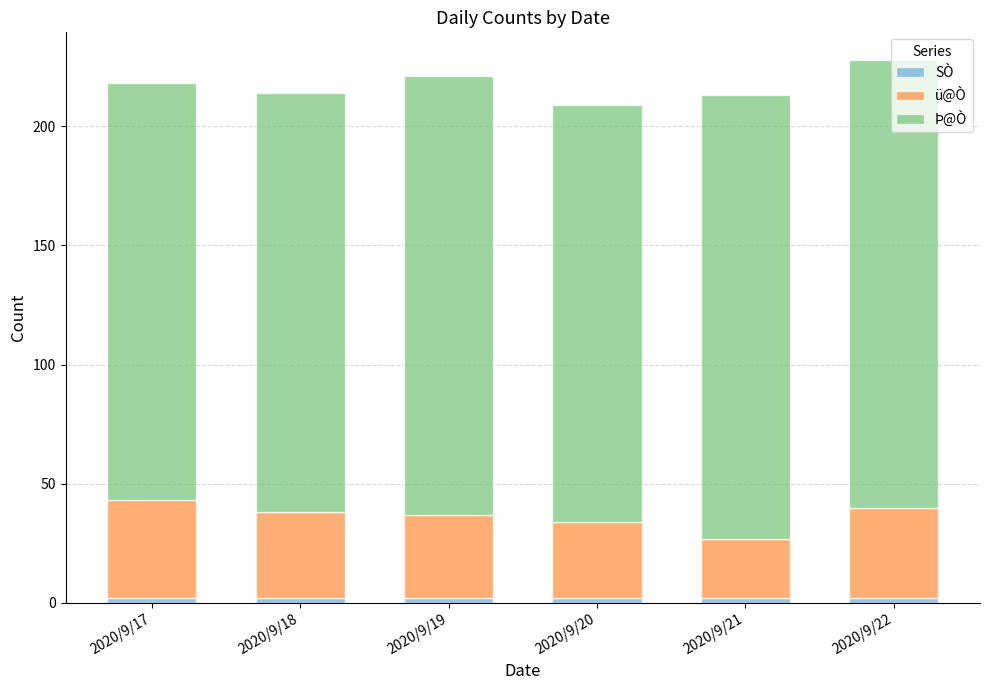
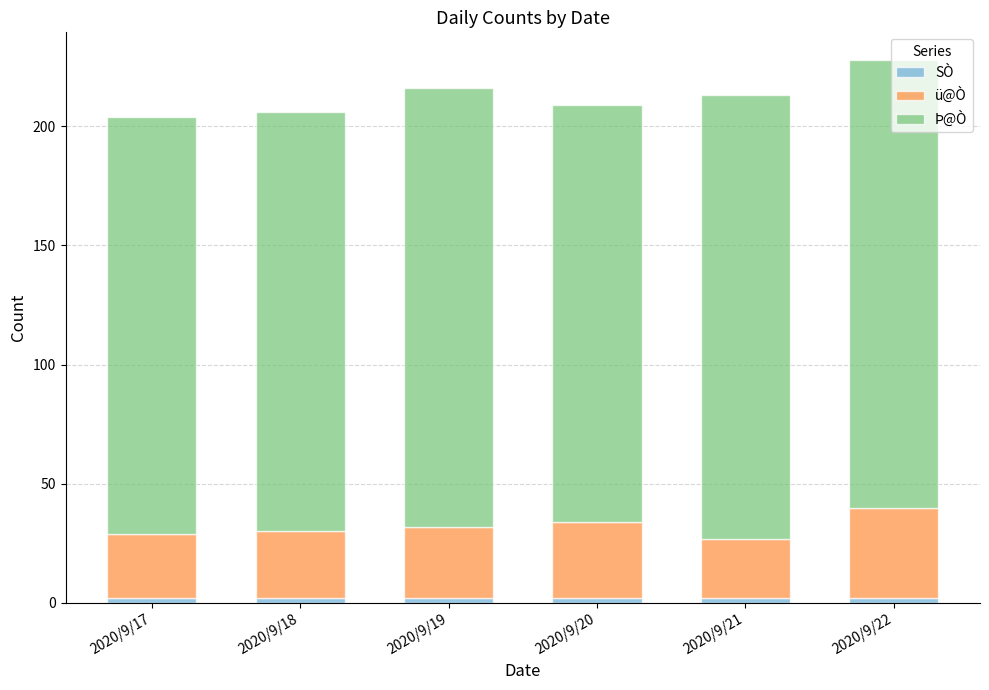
ü@Ò, 2020/9/17: 41 -> 27
ü@Ò, 2020/9/18: 36 -> 28
ü@Ò, 2020/9/19: 35 -> 30
